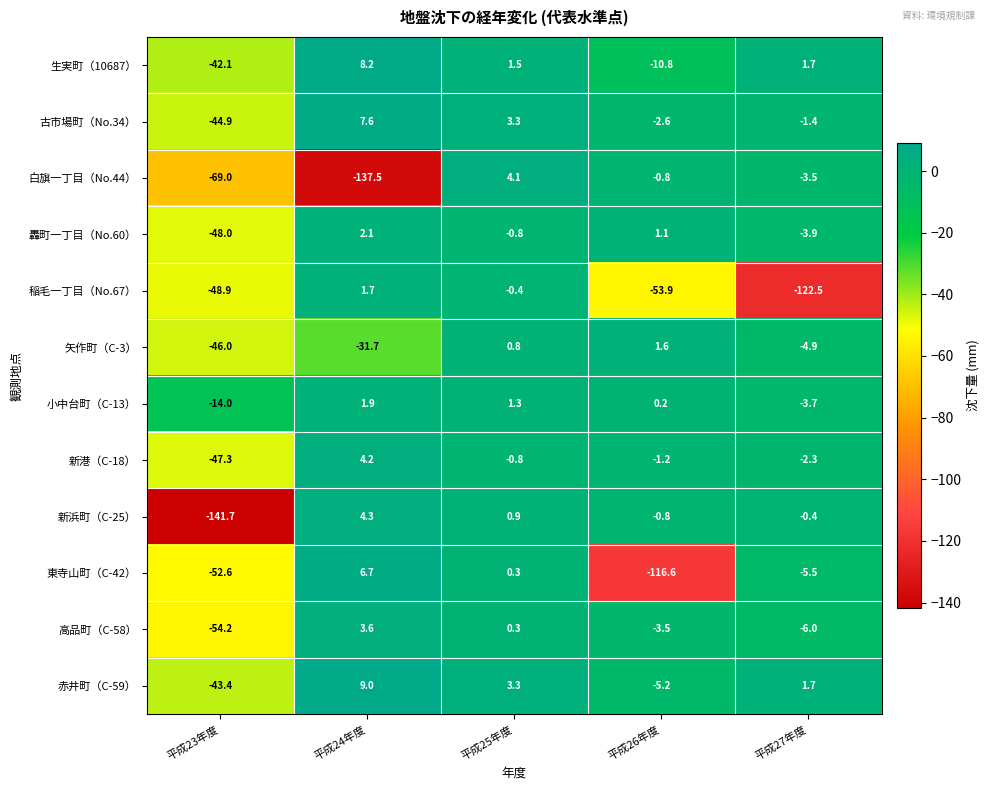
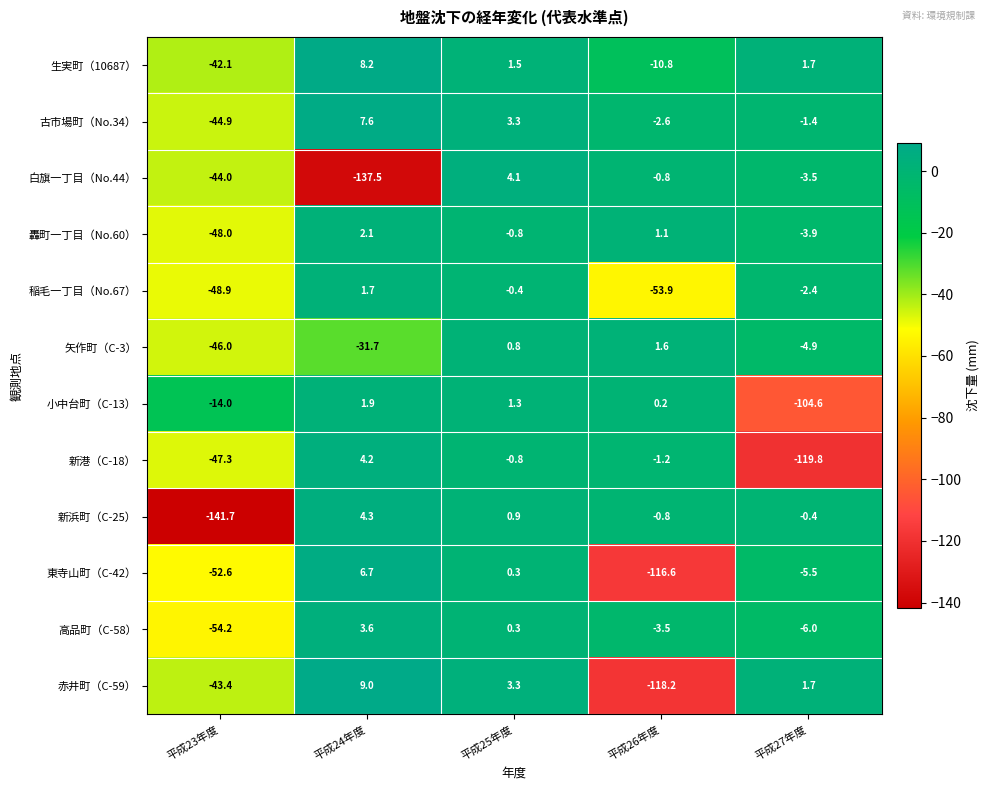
白旗一丁目（No.44）, 平成23年度: -69.0 -> -44.0
稲毛一丁目（No.67）, 平成27年度: -122.5 -> -2.4
小中台町（C-13）, 平成27年度: -3.7 -> -104.6
新港（C-18）, 平成27年度: -2.3 -> -119.8
赤井町（C-59）, 平成26年度: -5.2 -> -118.2
